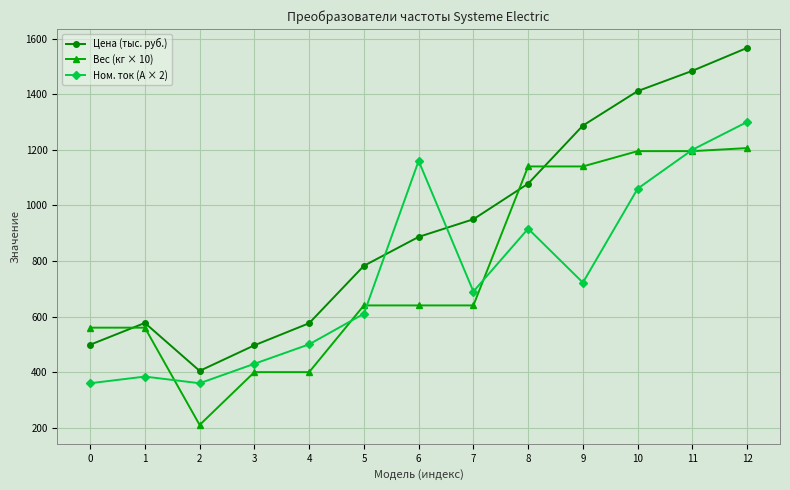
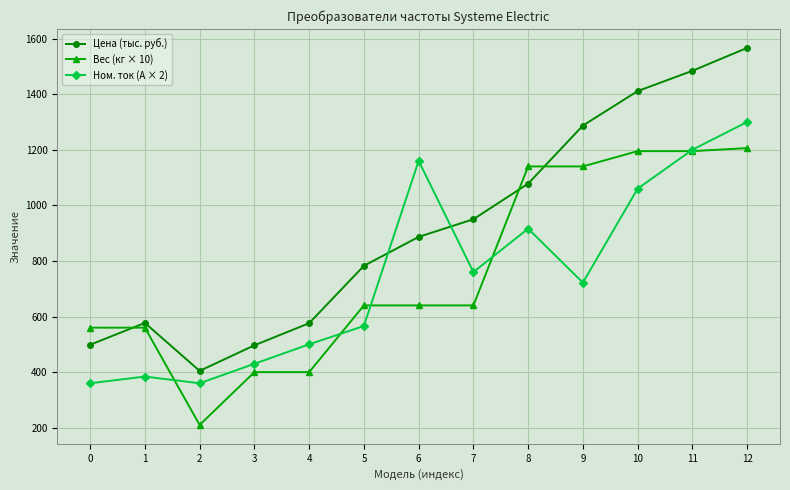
Ном. ток (А × 2), 5: 610 -> 570
Ном. ток (А × 2), 7: 690 -> 760
